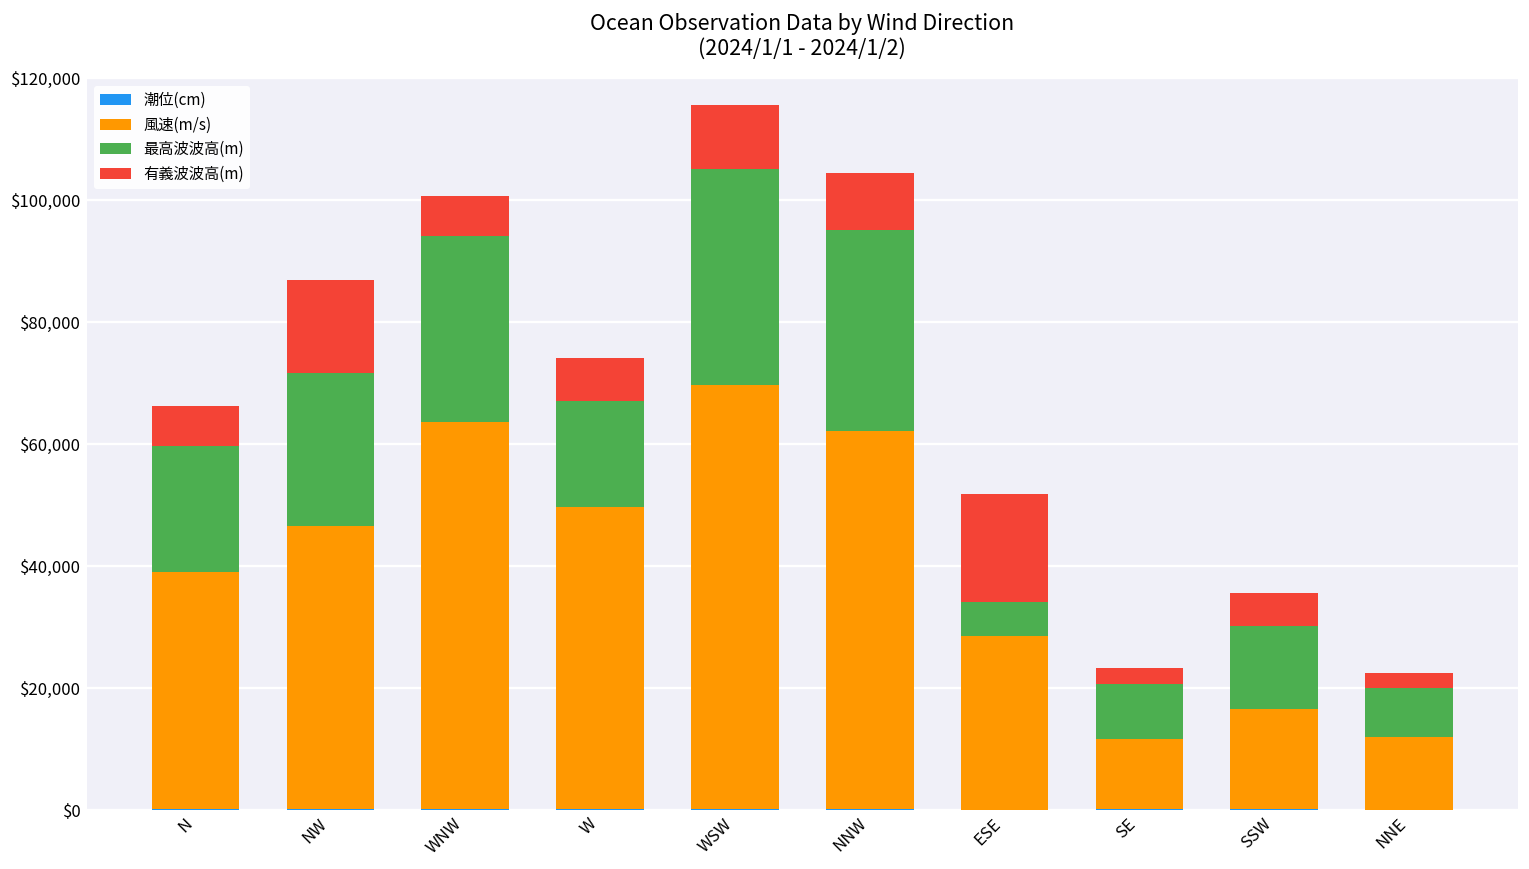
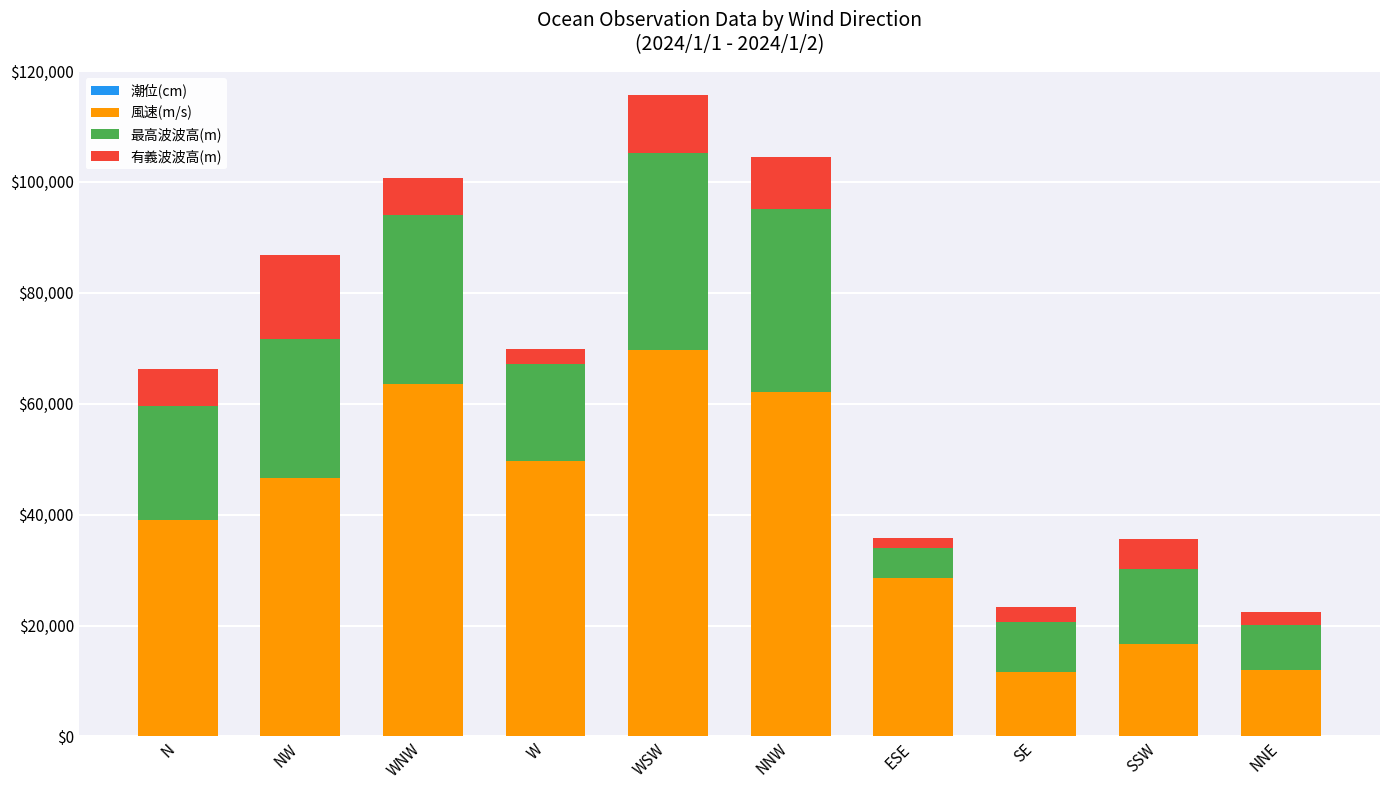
有義波波高(m), W: $7,000 -> $3,000
有義波波高(m), ESE: $18,000 -> $2,000
